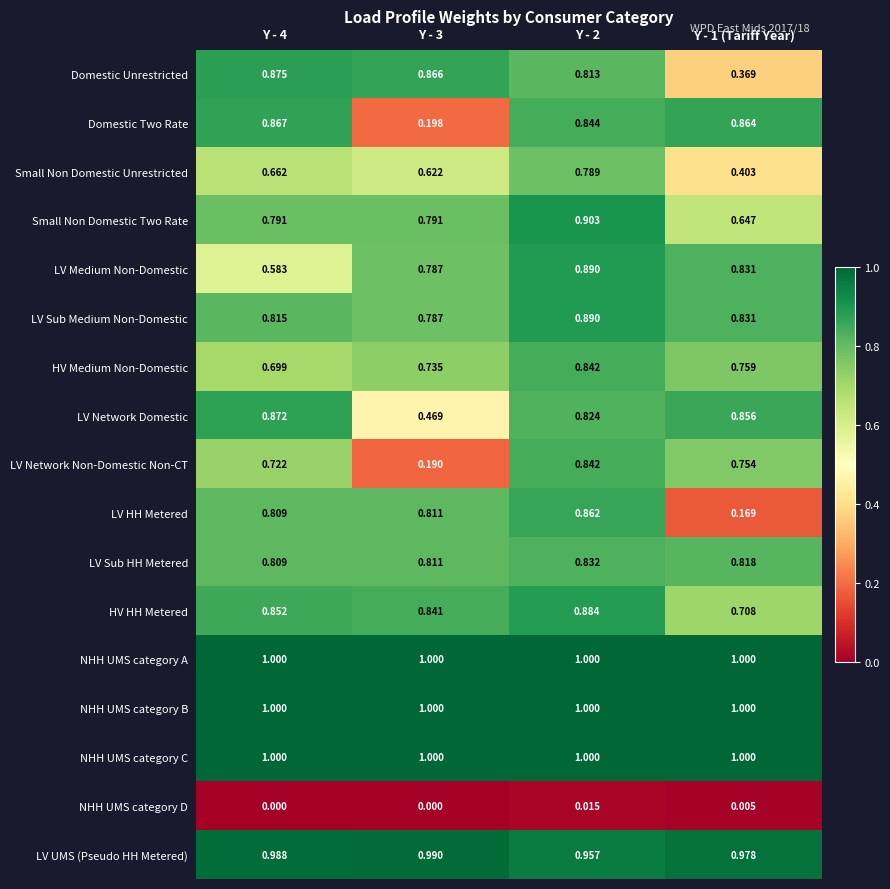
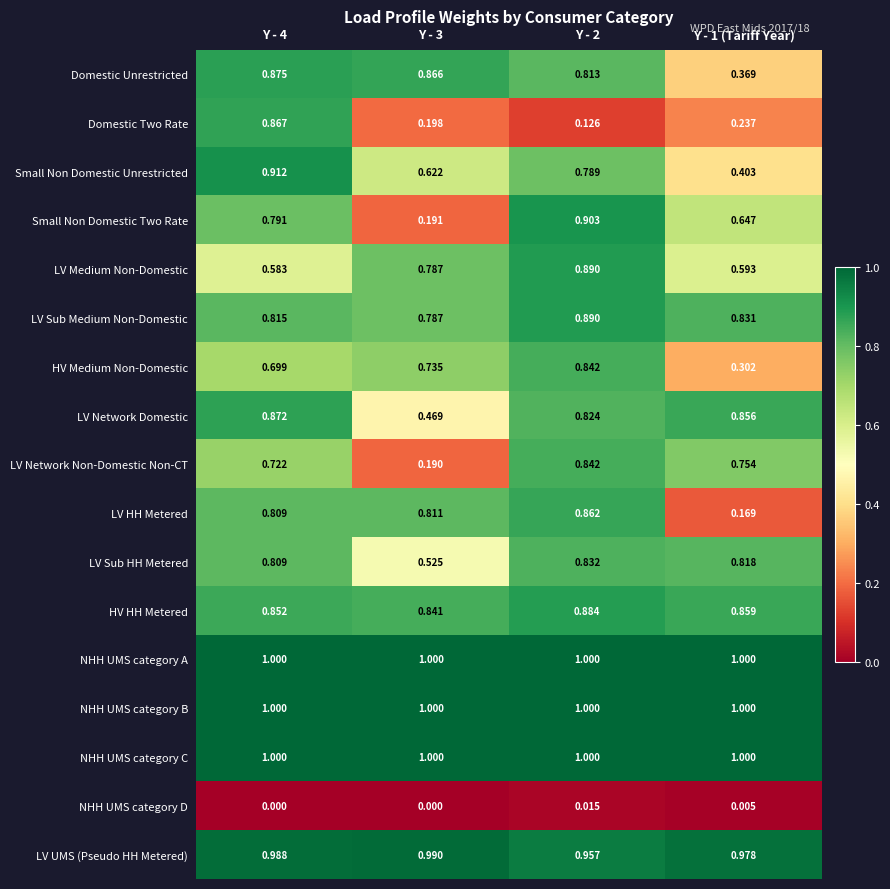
Domestic Two Rate, Y - 2: 0.844 -> 0.126
Domestic Two Rate, Y - 1 (Tariff Year): 0.864 -> 0.237
Small Non Domestic Unrestricted, Y - 4: 0.662 -> 0.912
Small Non Domestic Two Rate, Y - 3: 0.791 -> 0.191
LV Medium Non-Domestic, Y - 1 (Tariff Year): 0.831 -> 0.593
HV Medium Non-Domestic, Y - 1 (Tariff Year): 0.759 -> 0.302
LV Sub HH Metered, Y - 3: 0.811 -> 0.525
HV HH Metered, Y - 1 (Tariff Year): 0.708 -> 0.859
